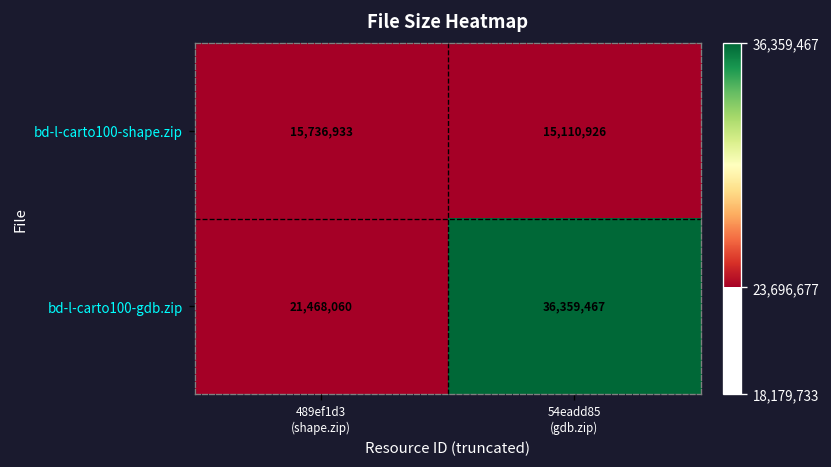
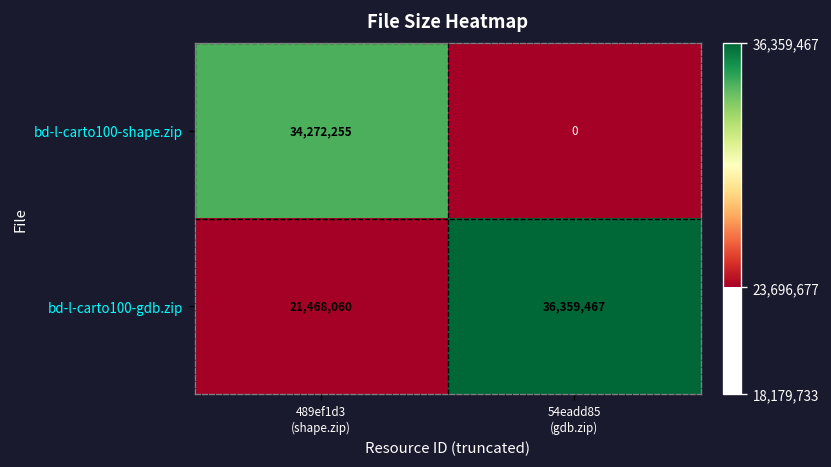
bd-l-carto100-shape.zip, 489ef1d3 (shape.zip): 15,736,933 -> 34,272,255
bd-l-carto100-shape.zip, 54eadd85 (gdb.zip): 15,110,926 -> 0
